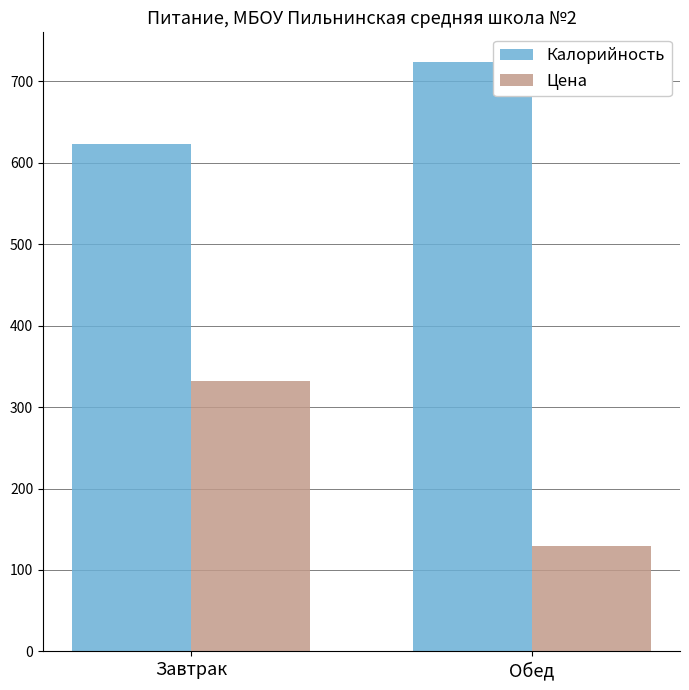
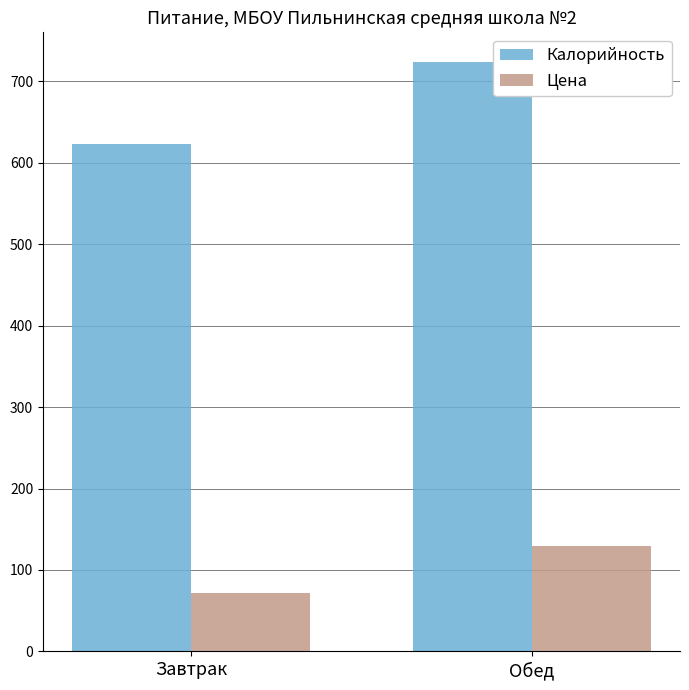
Цена, Завтрак: 330 -> 70
